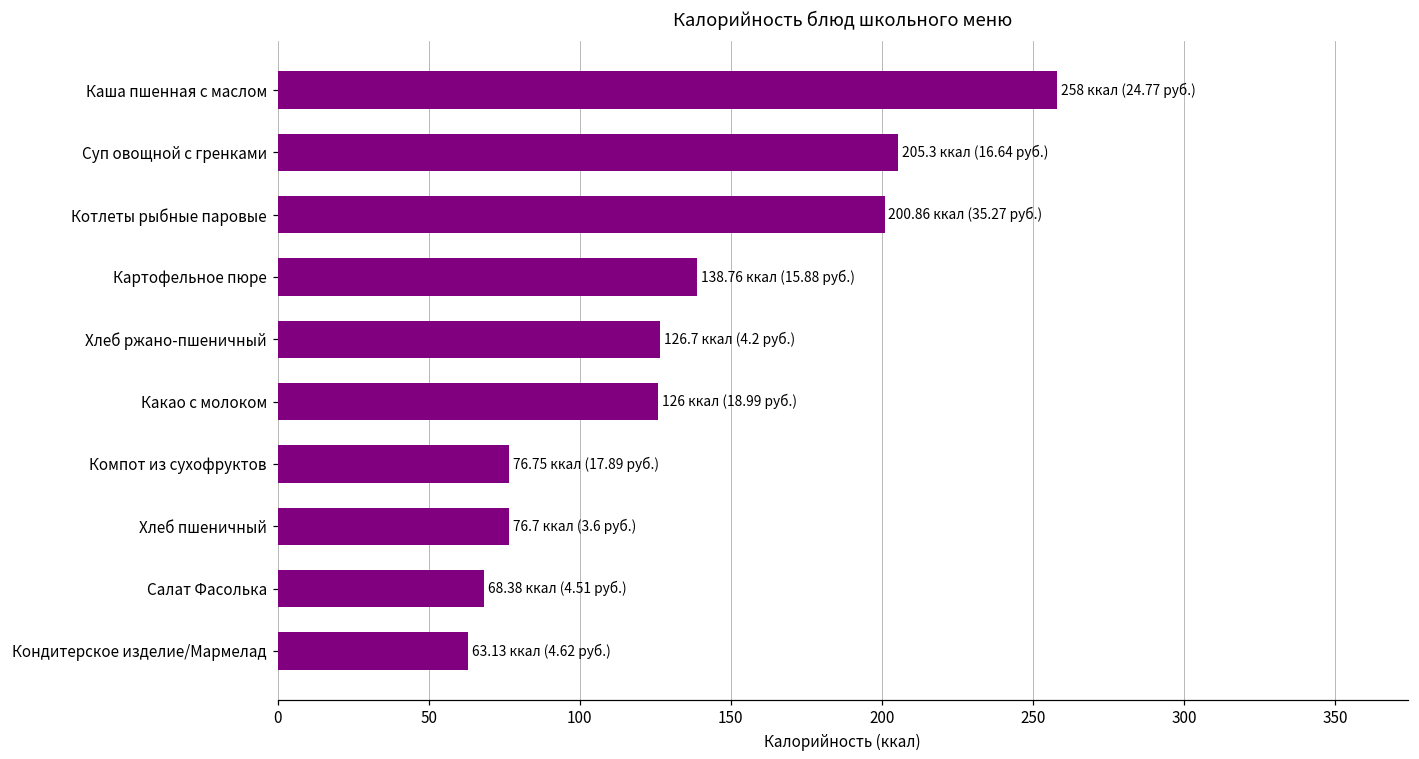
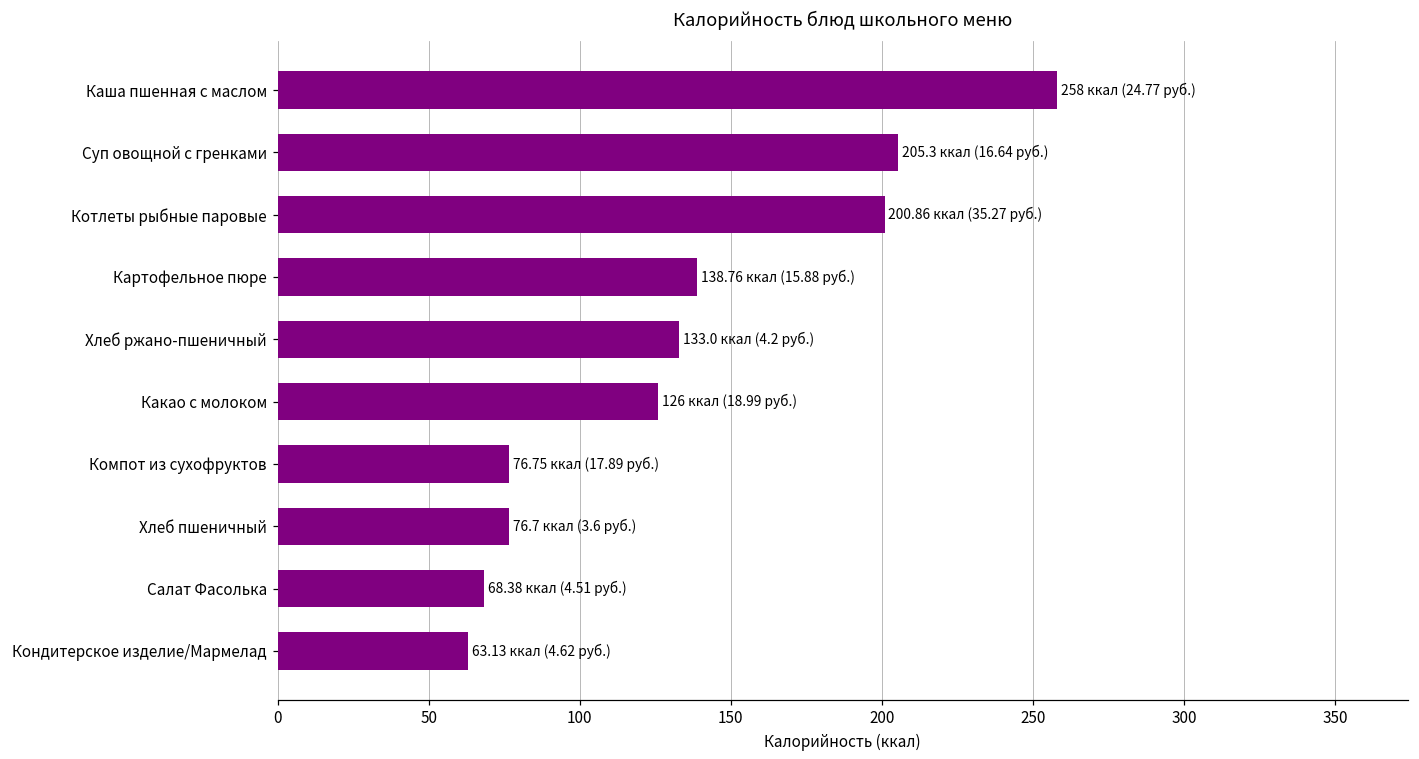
Хлеб ржано-пшеничный: 126.7 -> 133.0
